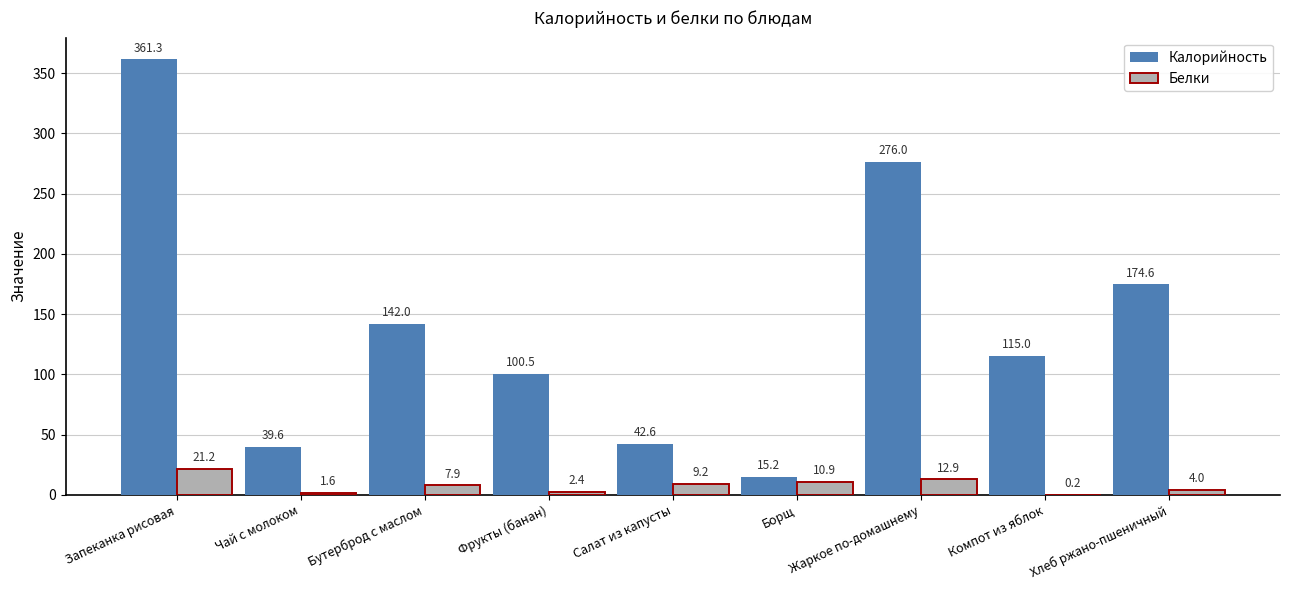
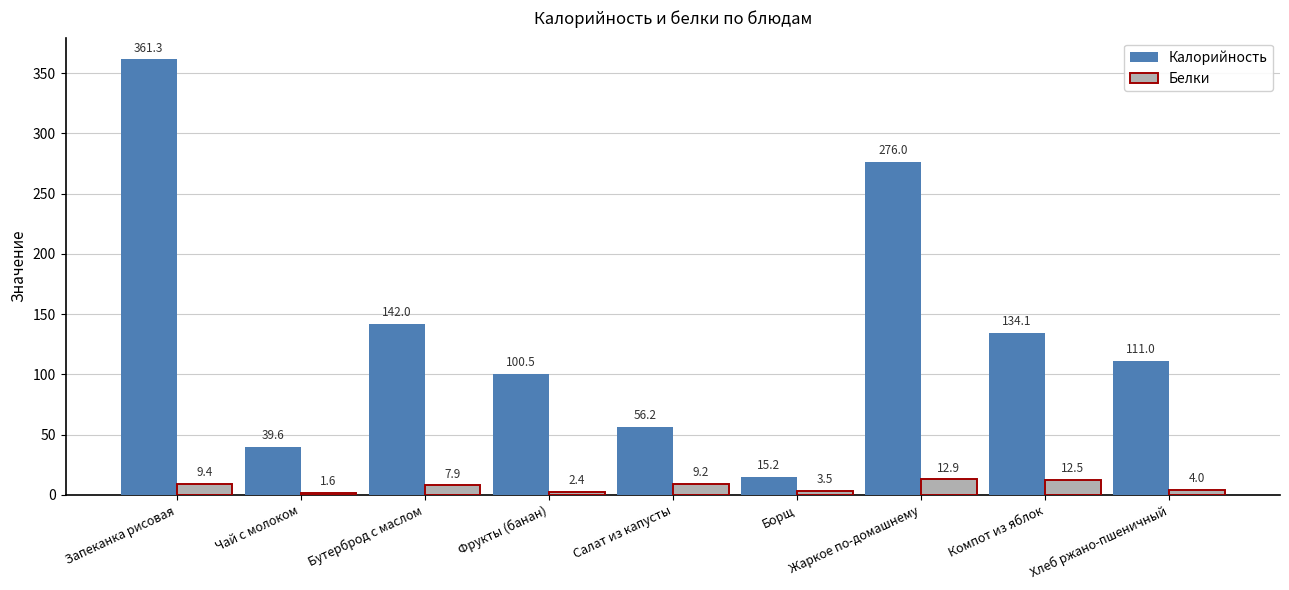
Белки, Запеканка рисовая: 21.2 -> 9.4
Калорийность, Салат из капусты: 42.6 -> 56.2
Белки, Борщ: 10.9 -> 3.5
Калорийность, Компот из яблок: 115.0 -> 134.1
Белки, Компот из яблок: 0.2 -> 12.5
Калорийность, Хлеб ржано-пшеничный: 174.6 -> 111.0
